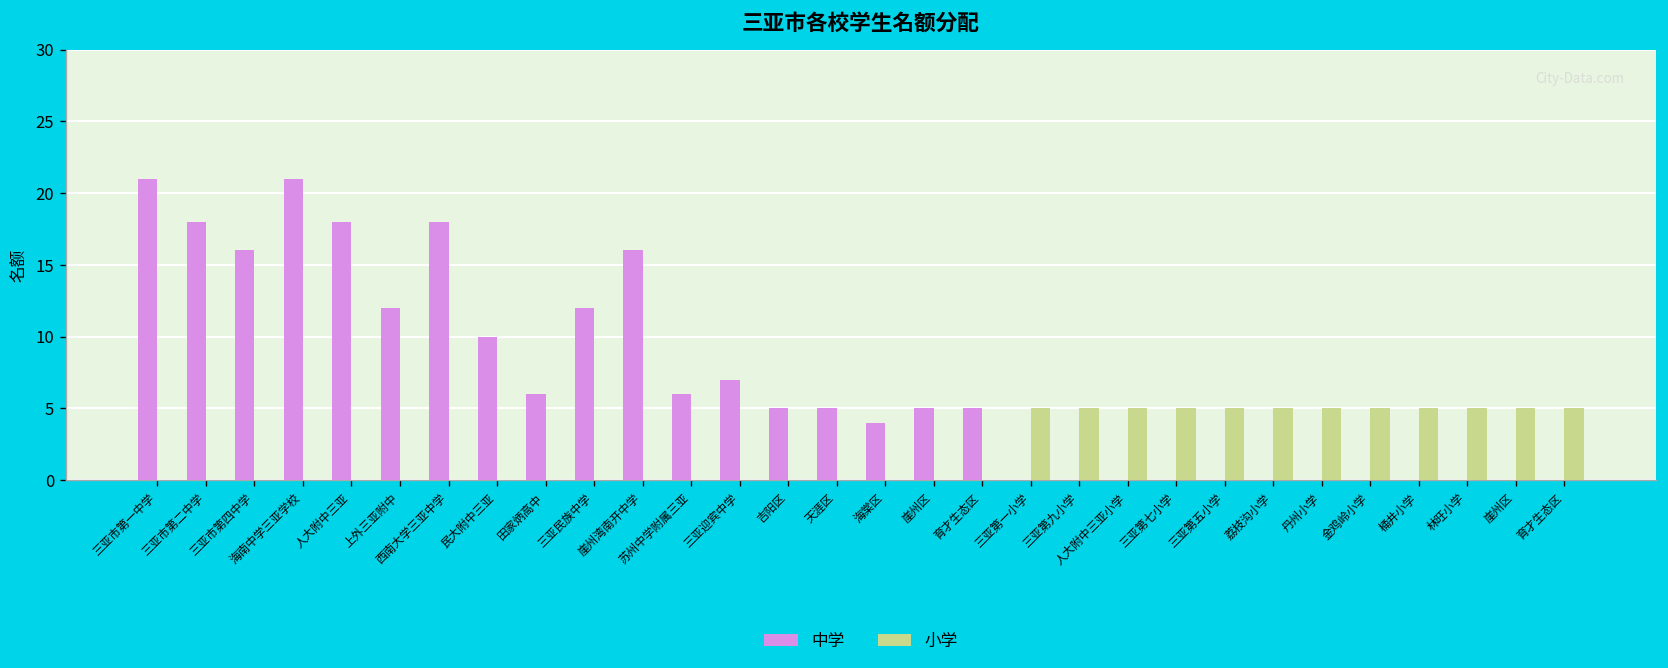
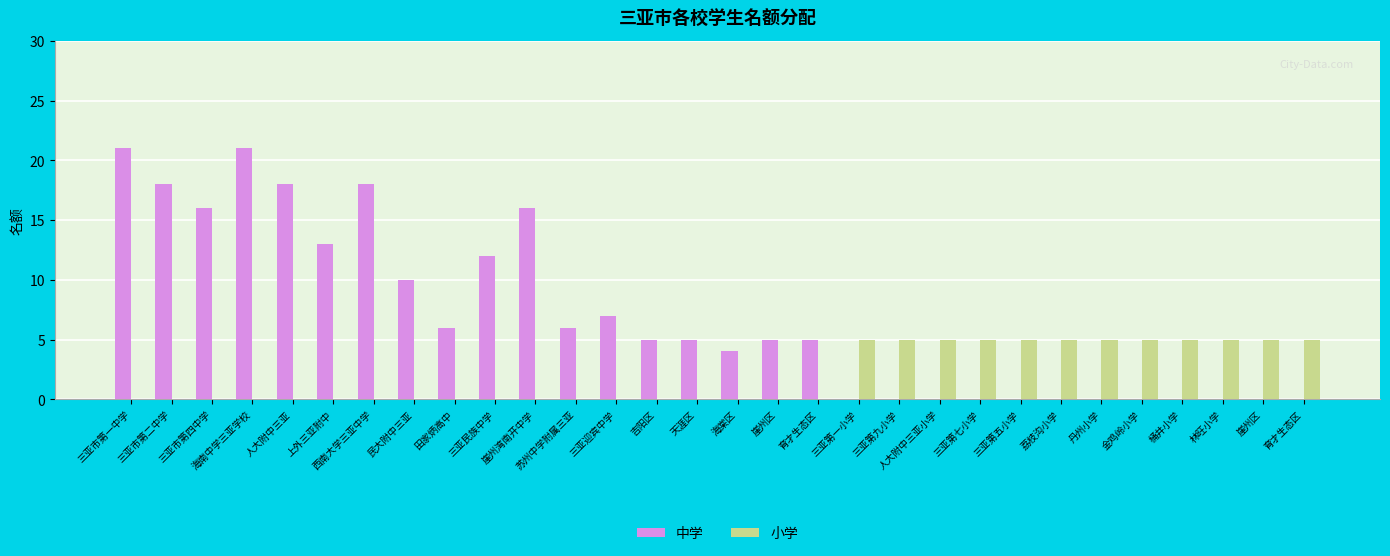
中学, 上外三亚附中: 12 -> 13
